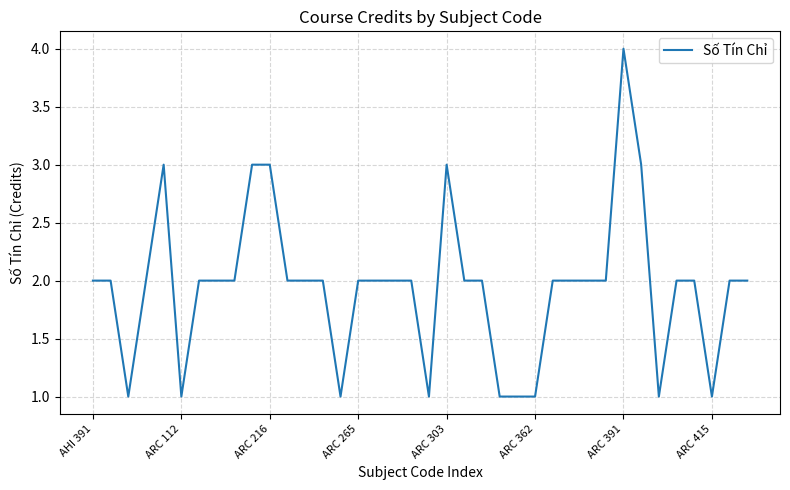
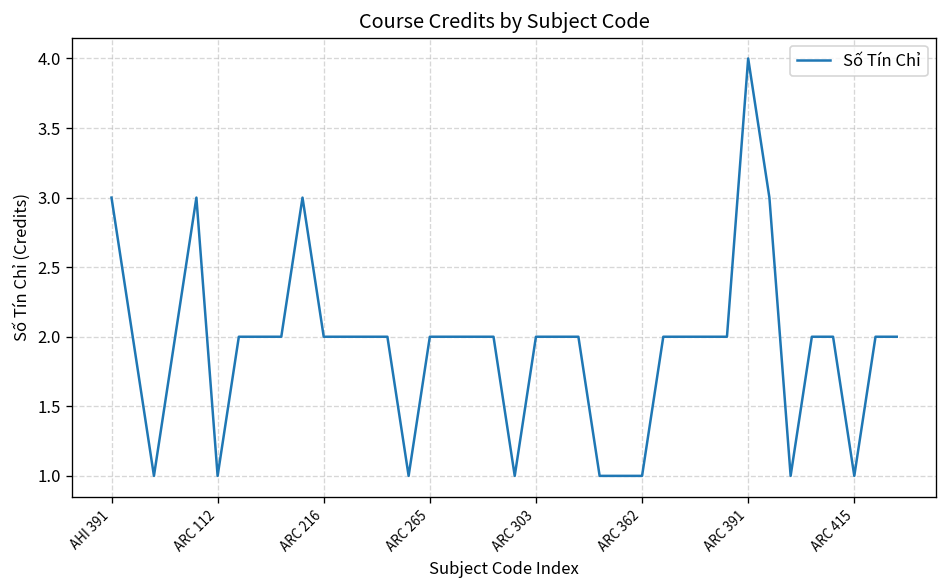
AHI 391: 2 -> 3
ARC 216: 3 -> 2
ARC 303: 3 -> 2
